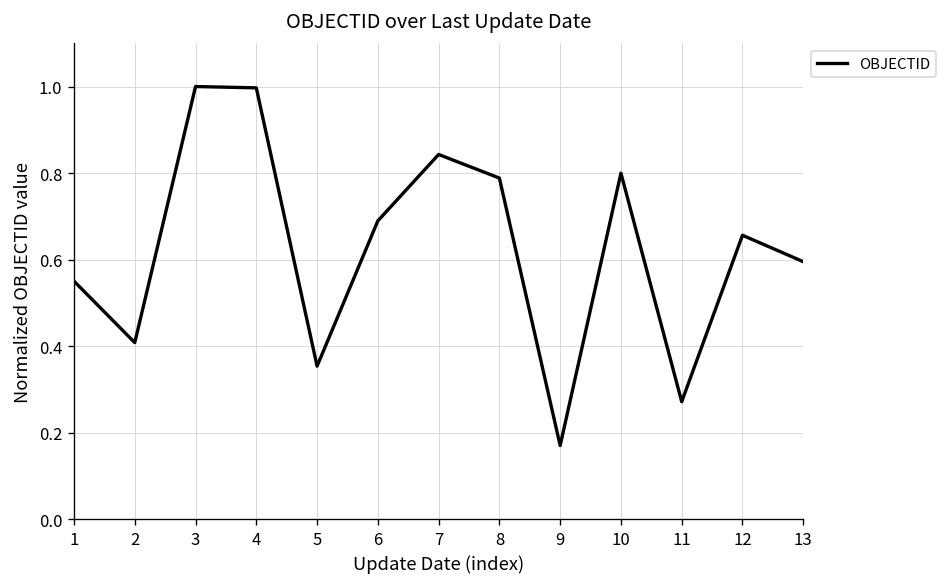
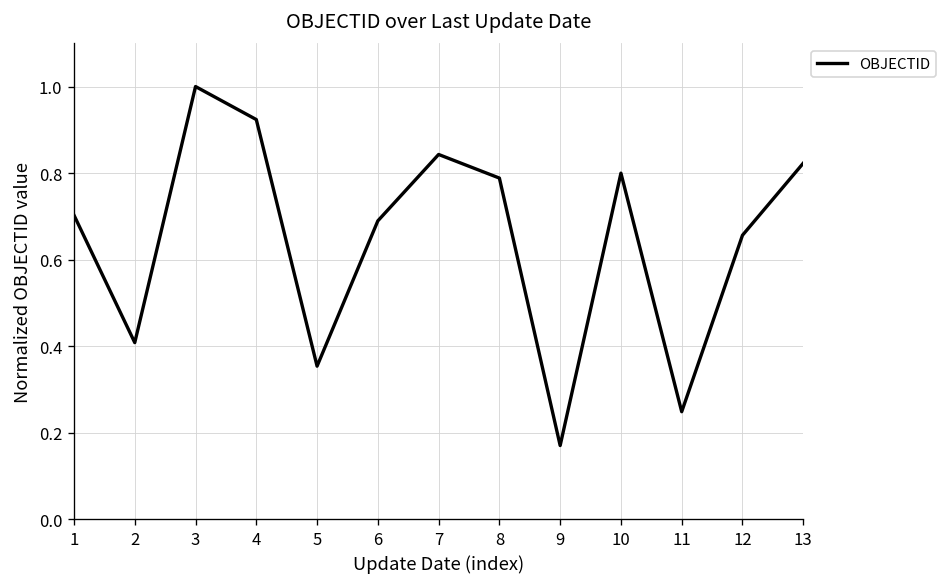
1: 0.55 -> 0.70
4: 1.00 -> 0.92
11: 0.27 -> 0.25
13: 0.60 -> 0.82
